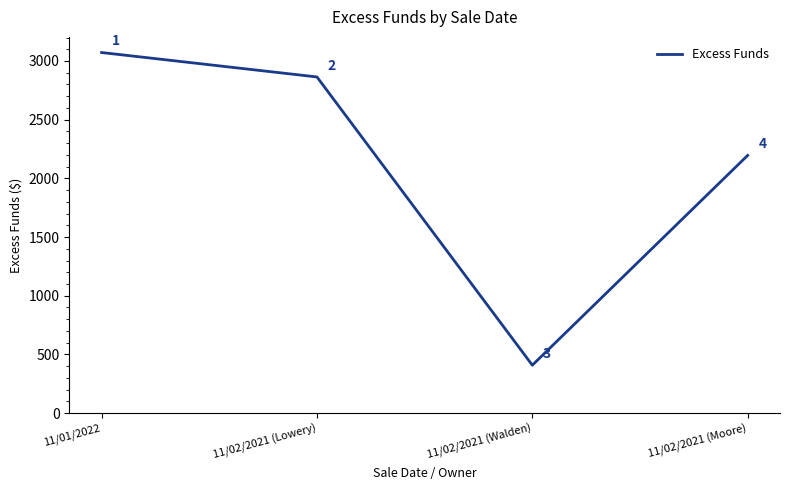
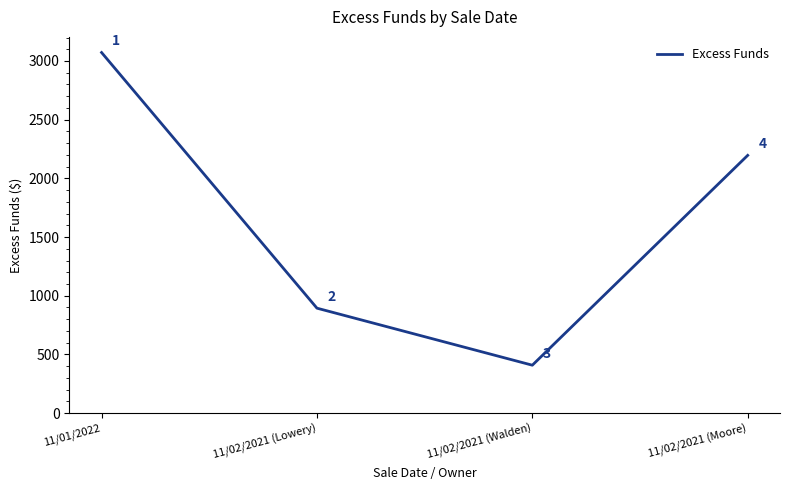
11/02/2021 (Lowery): 2860 -> 890
